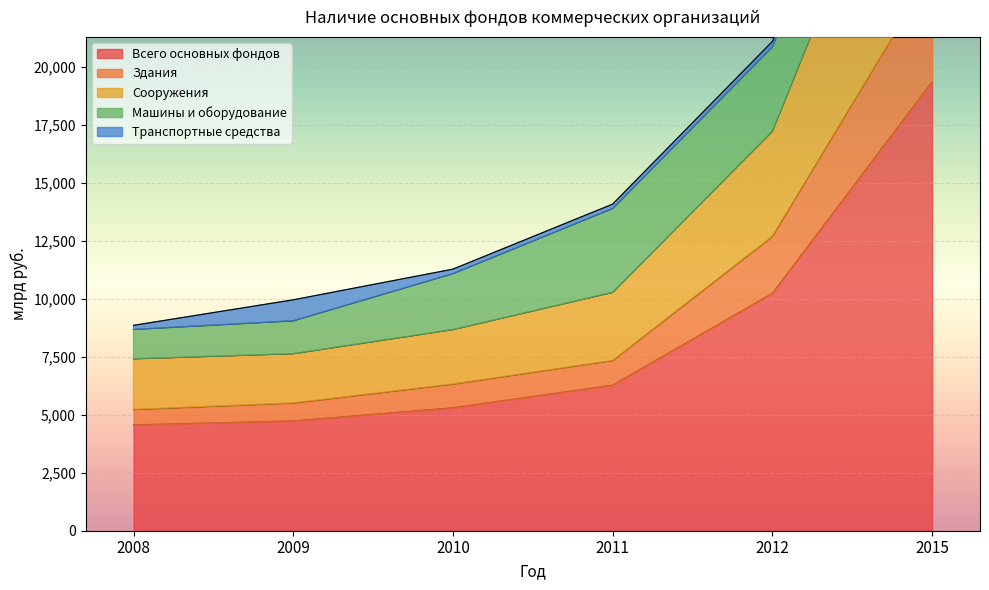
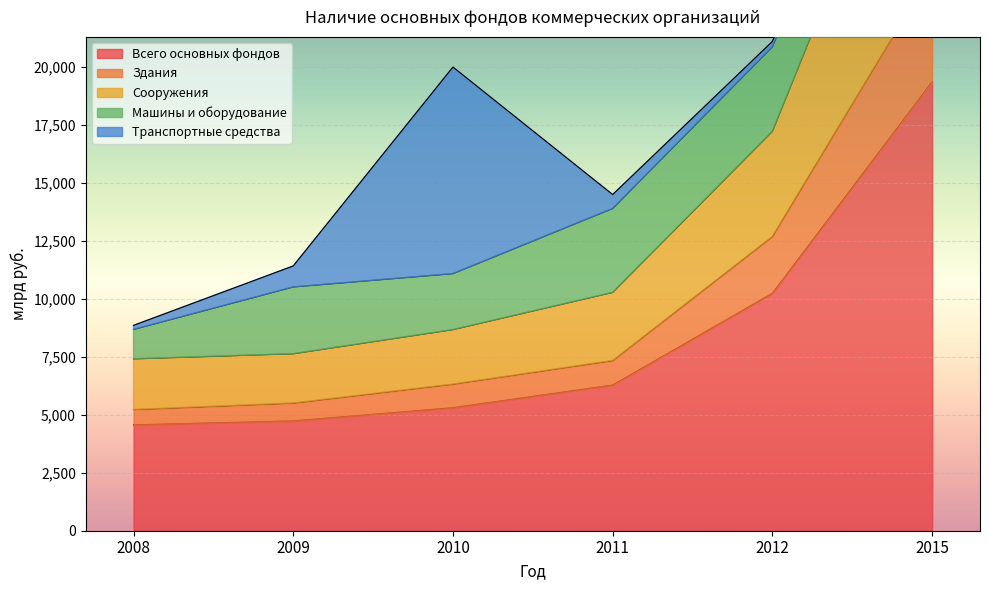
Машины и оборудование, 2009: 1,400 -> 2,900
Транспортные средства, 2010: 200 -> 8,900
Транспортные средства, 2011: 200 -> 600
